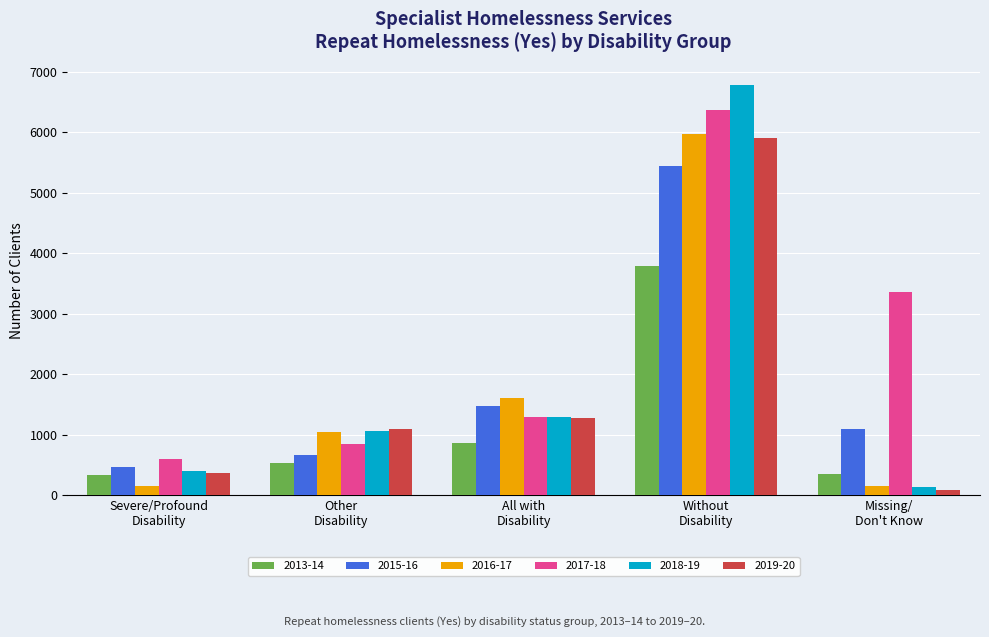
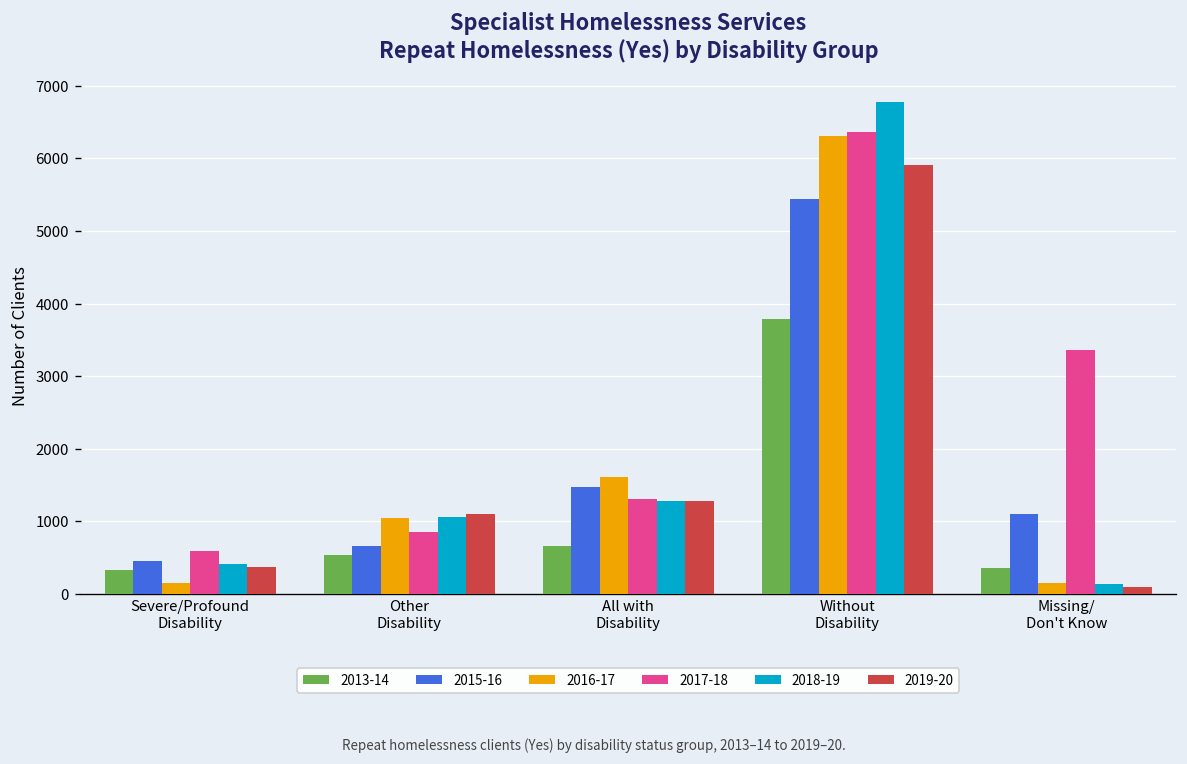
2013-14, All with Disability: 900 -> 700
2016-17, Without Disability: 6000 -> 6300
